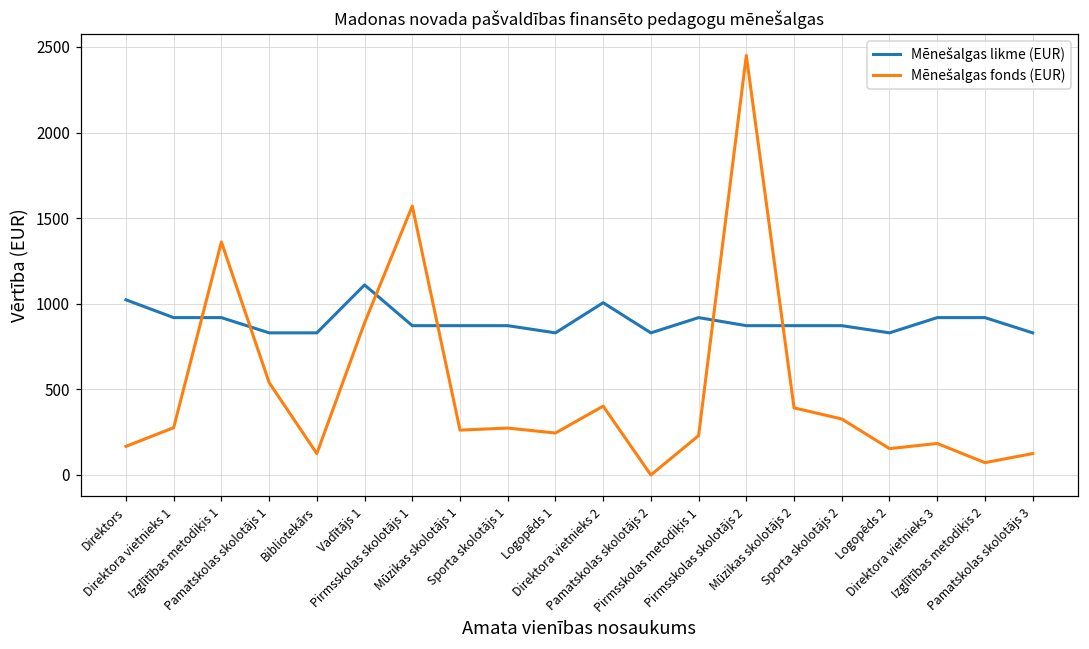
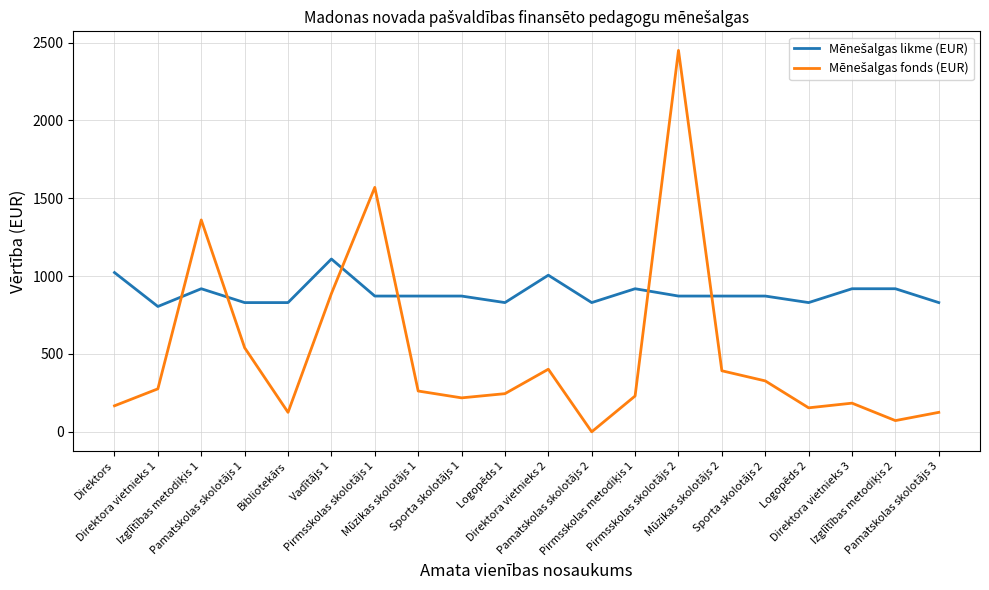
Mēnešalgas likme (EUR), Direktora vietnieks 1: 920 -> 810
Mēnešalgas fonds (EUR), Sporta skolotājs 1: 270 -> 220
